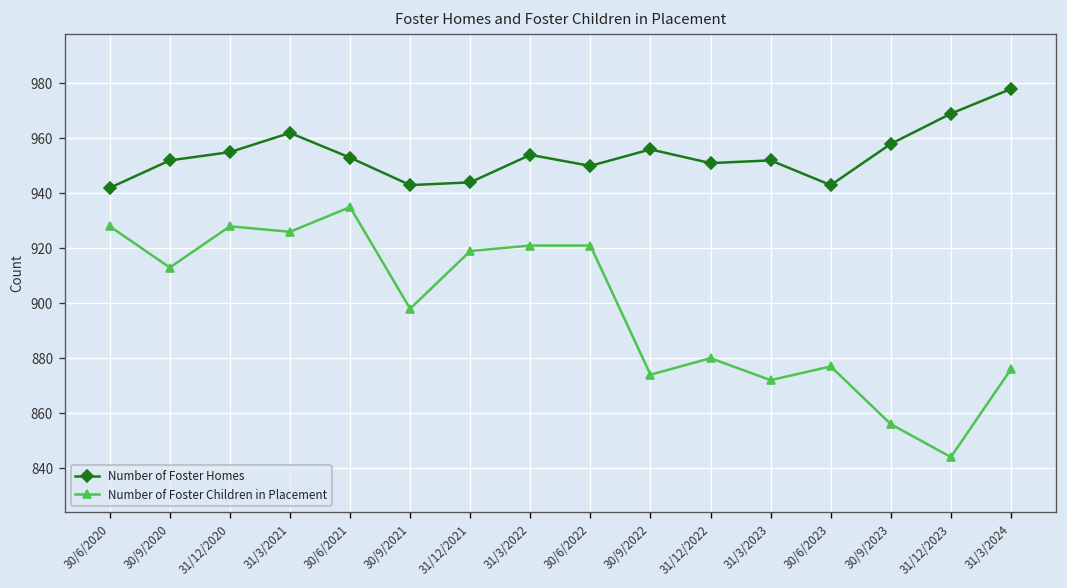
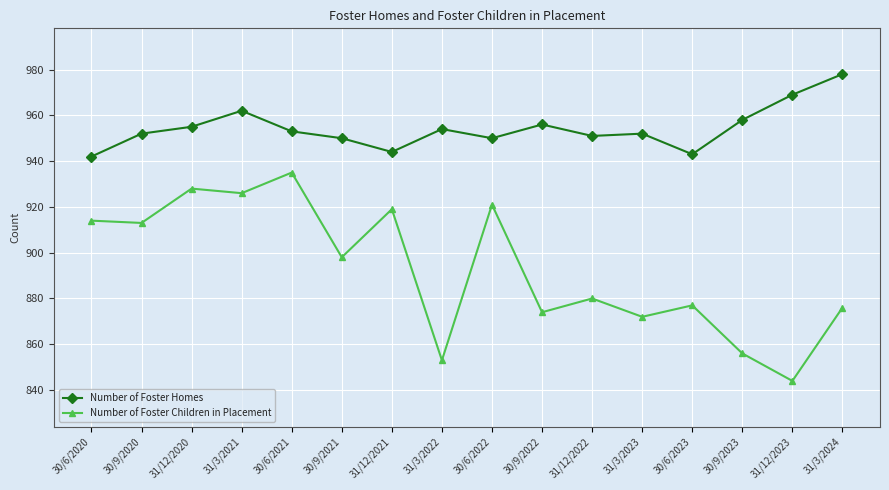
Number of Foster Children in Placement, 30/6/2020: 928 -> 914
Number of Foster Homes, 30/9/2021: 943 -> 950
Number of Foster Children in Placement, 31/3/2022: 921 -> 853
